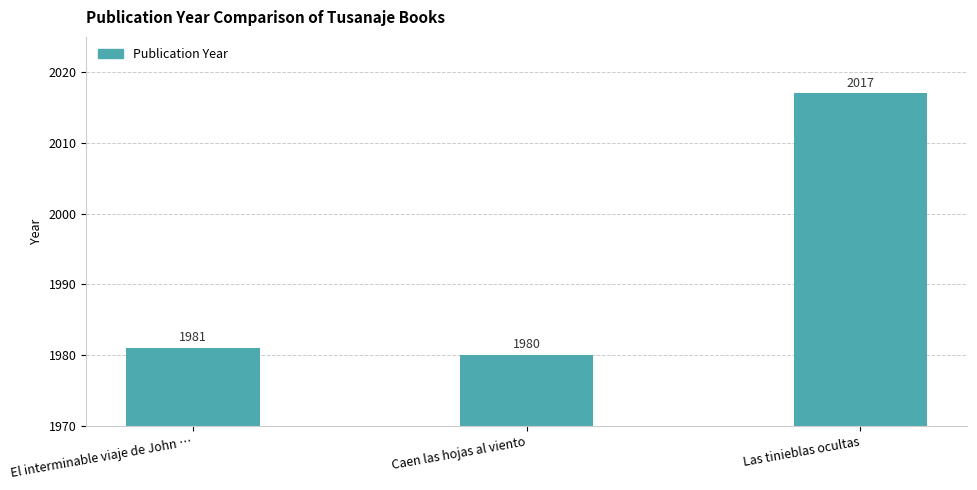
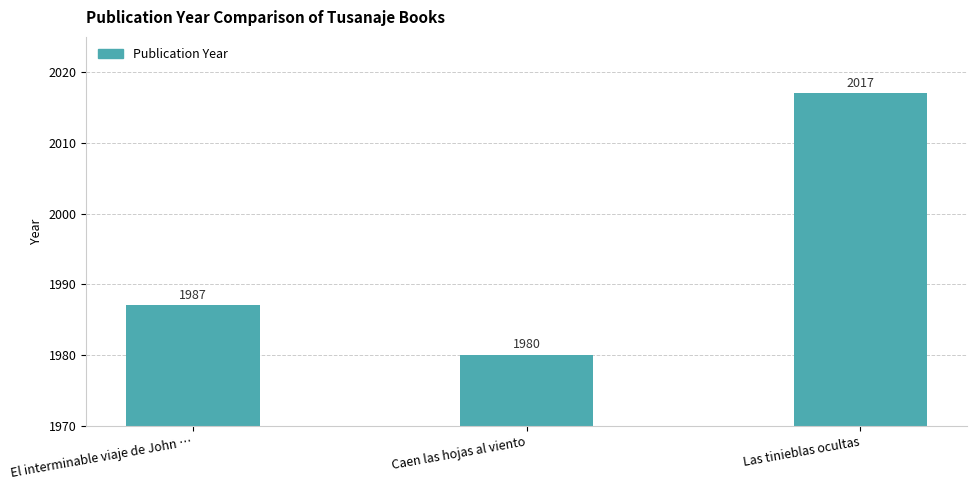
El interminable viaje de John …: 1981 -> 1987
